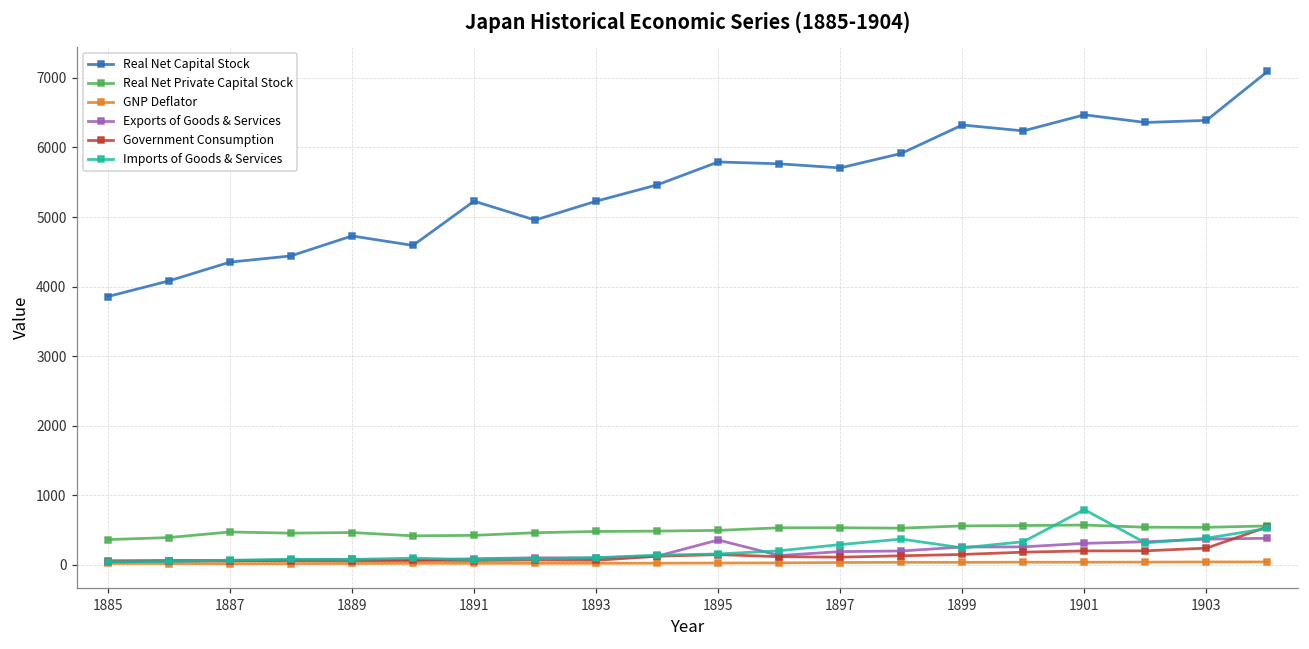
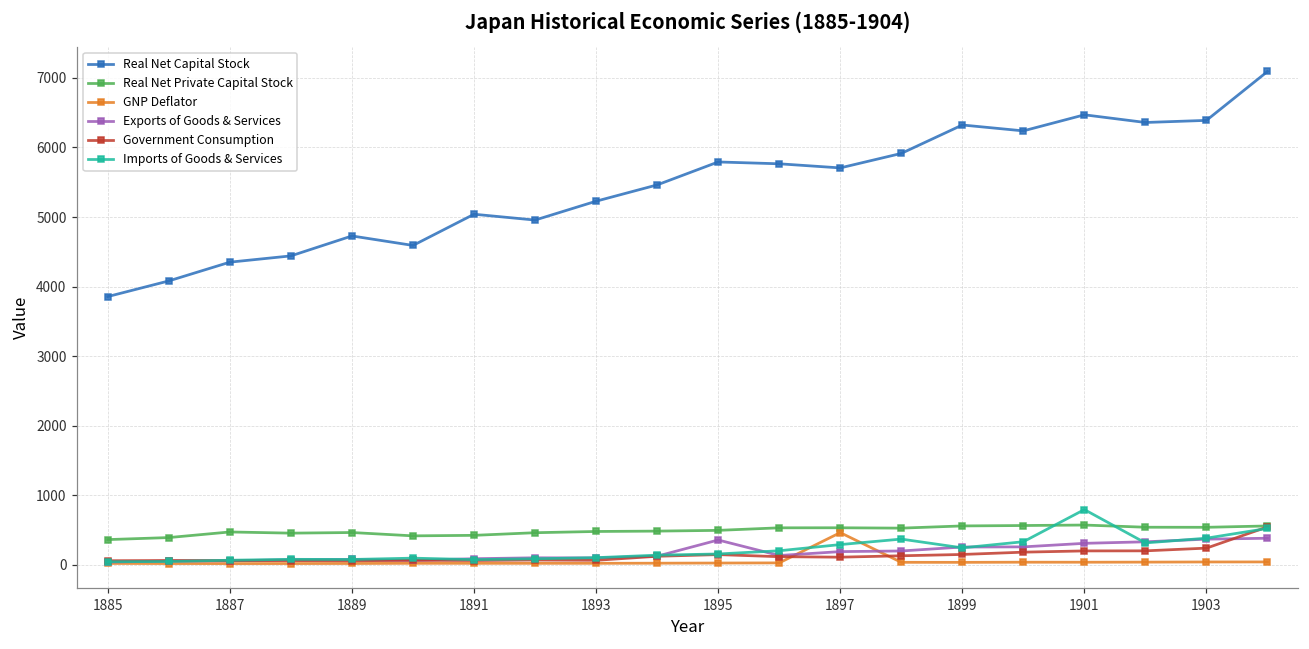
Real Net Capital Stock, 1891: 5200 -> 5000
GNP Deflator, 1897: 0 -> 500
